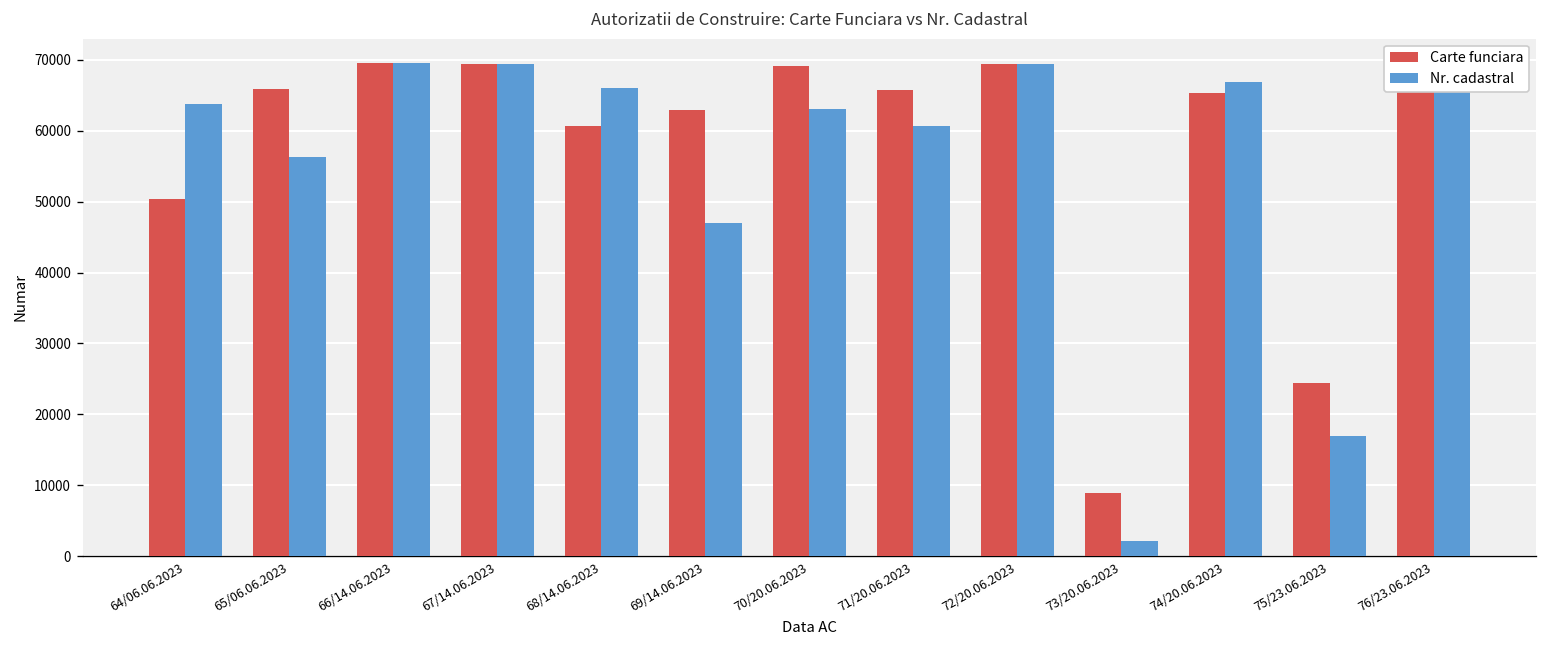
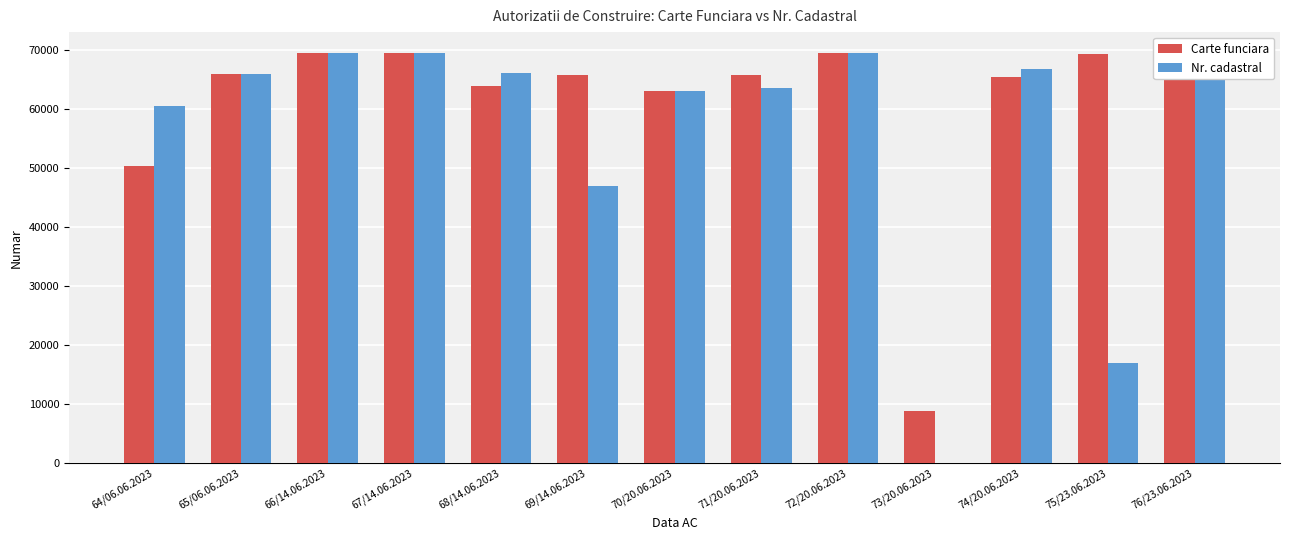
Nr. cadastral, 64/06.06.2023: 64000 -> 61000
Nr. cadastral, 65/06.06.2023: 56000 -> 66000
Carte funciara, 68/14.06.2023: 61000 -> 64000
Carte funciara, 69/14.06.2023: 63000 -> 66000
Carte funciara, 70/20.06.2023: 69000 -> 63000
Nr. cadastral, 71/20.06.2023: 61000 -> 64000
Nr. cadastral, 73/20.06.2023: 2000 -> 0
Carte funciara, 75/23.06.2023: 24000 -> 69000
